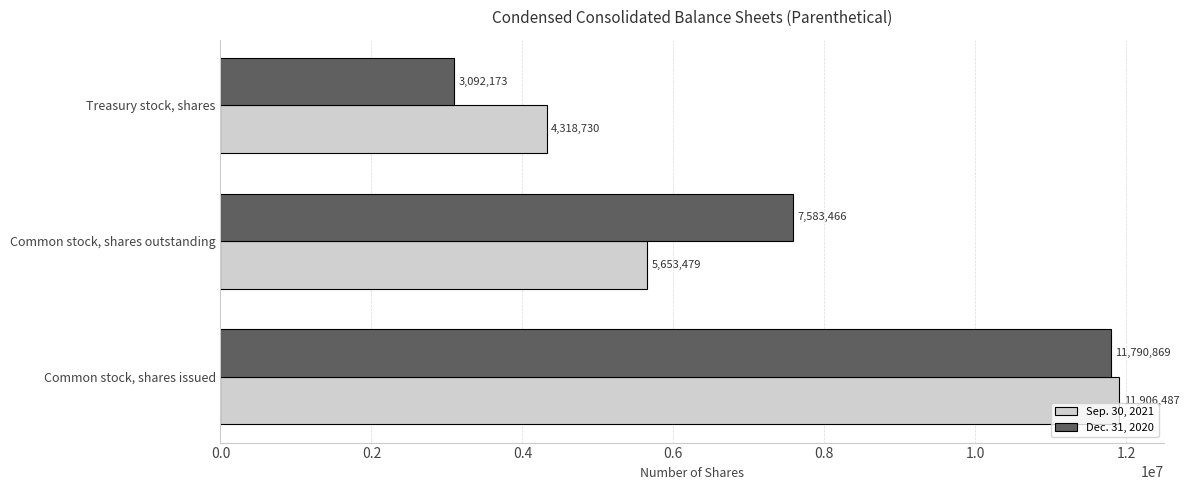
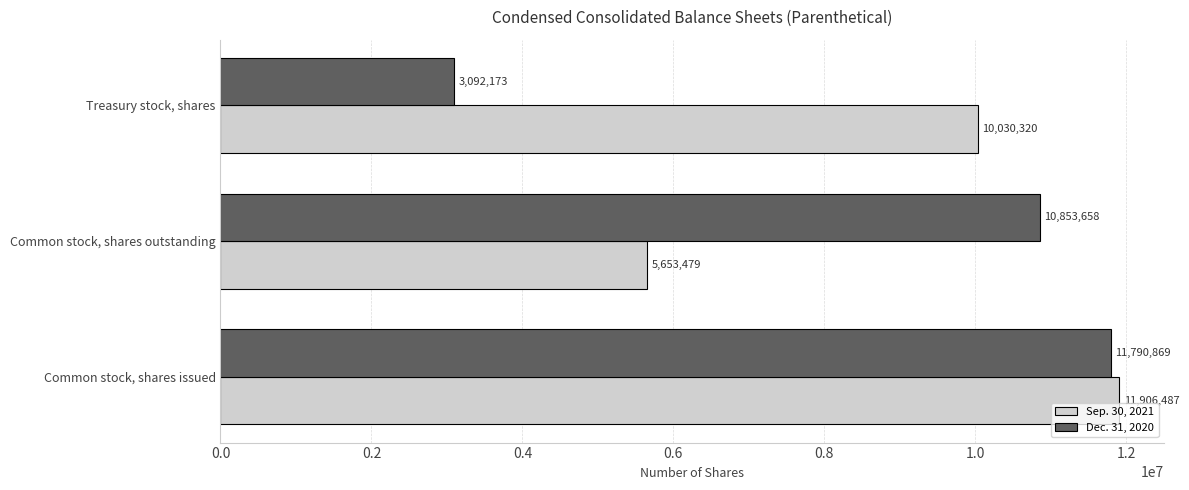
Sep. 30, 2021, Treasury stock, shares: 4,318,730 -> 10,030,320
Dec. 31, 2020, Common stock, shares outstanding: 7,583,466 -> 10,853,658
